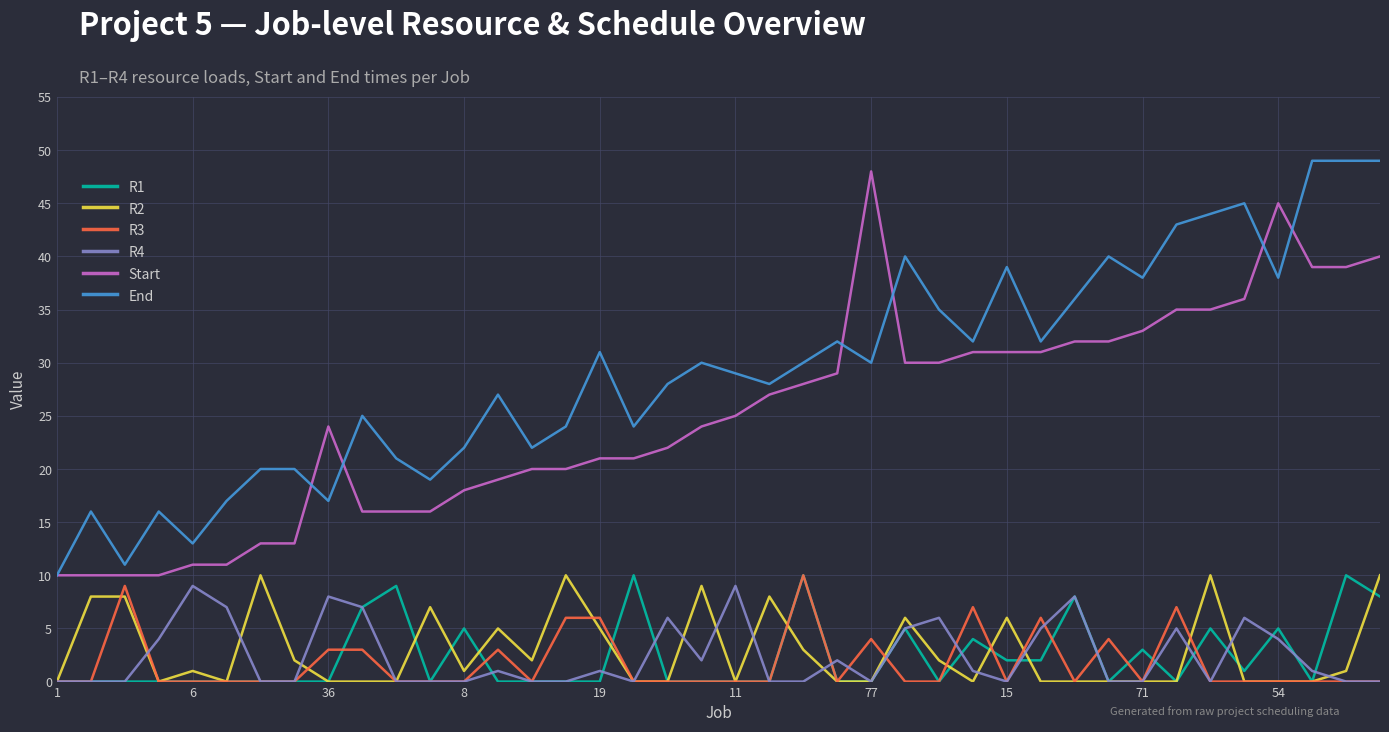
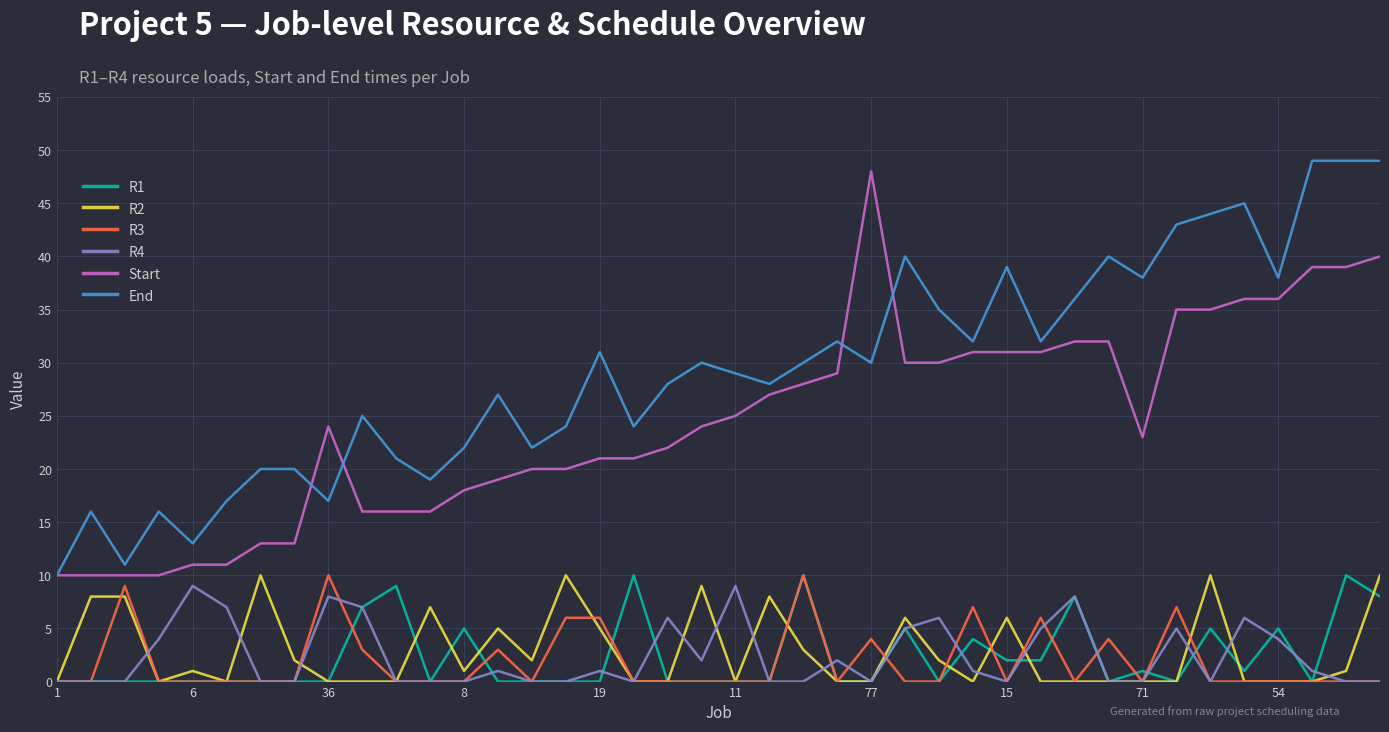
R3, 36: 3 -> 10
R1, 71: 3 -> 1
Start, 71: 33 -> 23
Start, 54: 45 -> 36
